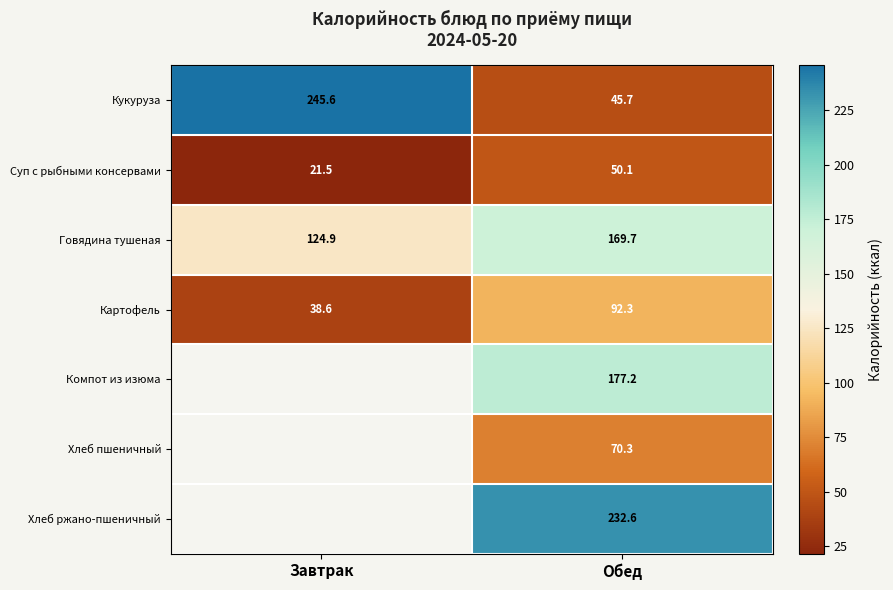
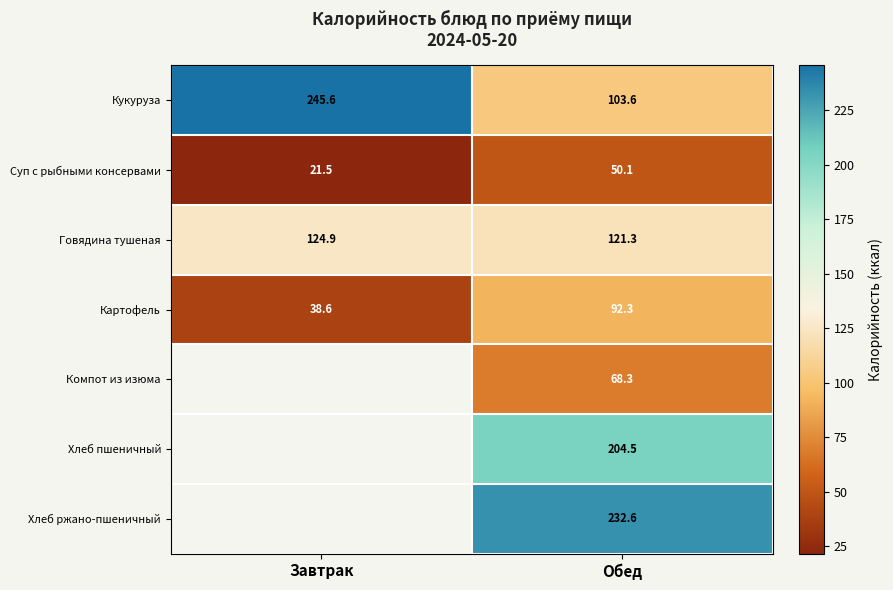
Кукуруза, Обед: 45.7 -> 103.6
Говядина тушеная, Обед: 169.7 -> 121.3
Компот из изюма, Обед: 177.2 -> 68.3
Хлеб пшеничный, Обед: 70.3 -> 204.5
